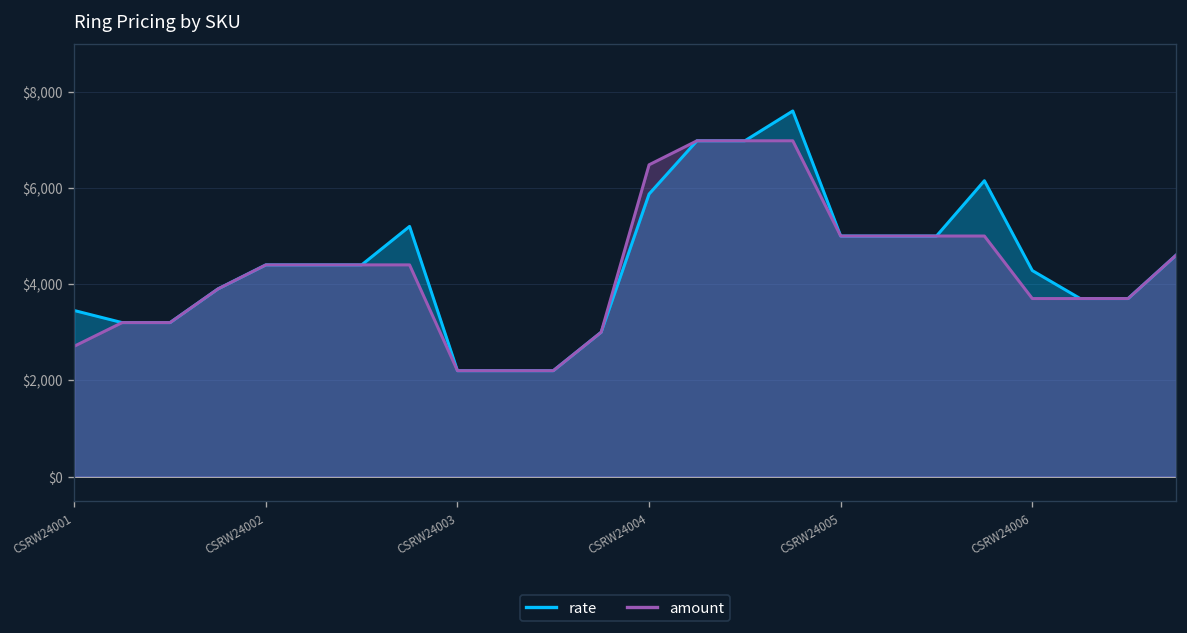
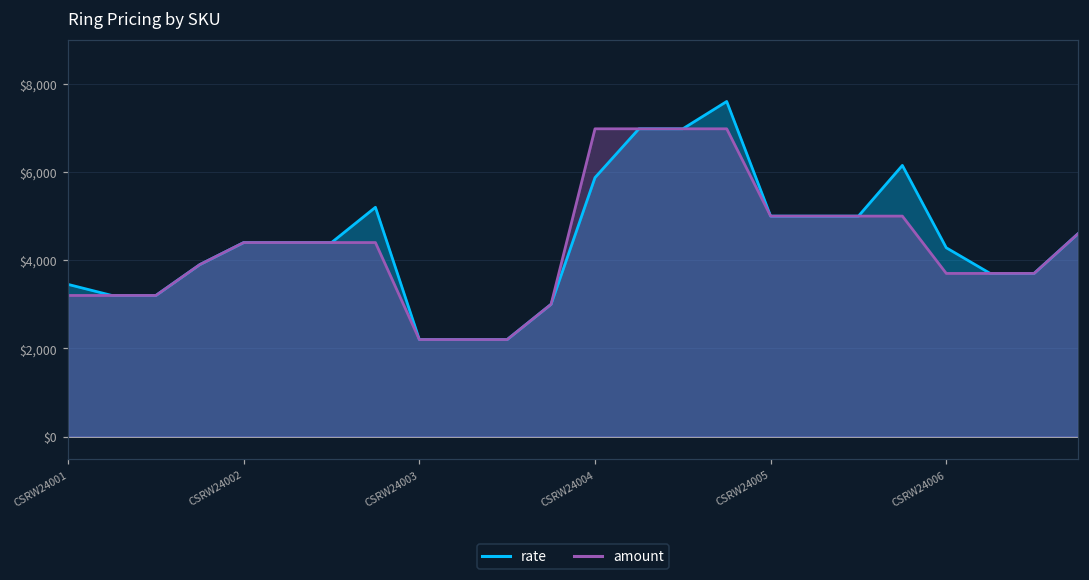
amount, CSRW24001: $2,700 -> $3,200
amount, CSRW24004: $6,500 -> $7,000
